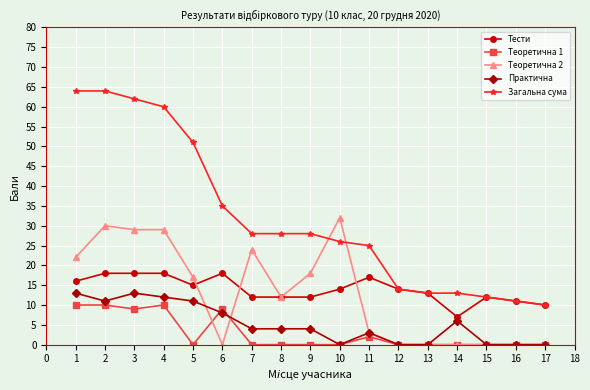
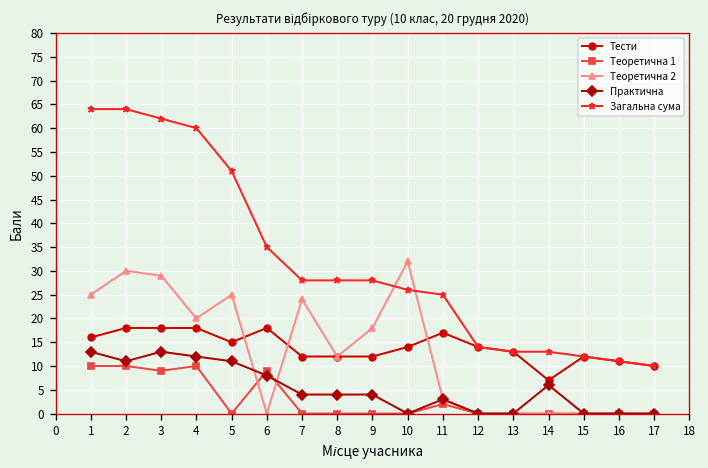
Теоретична 2, 1: 22 -> 25
Теоретична 2, 4: 29 -> 20
Теоретична 2, 5: 17 -> 25
